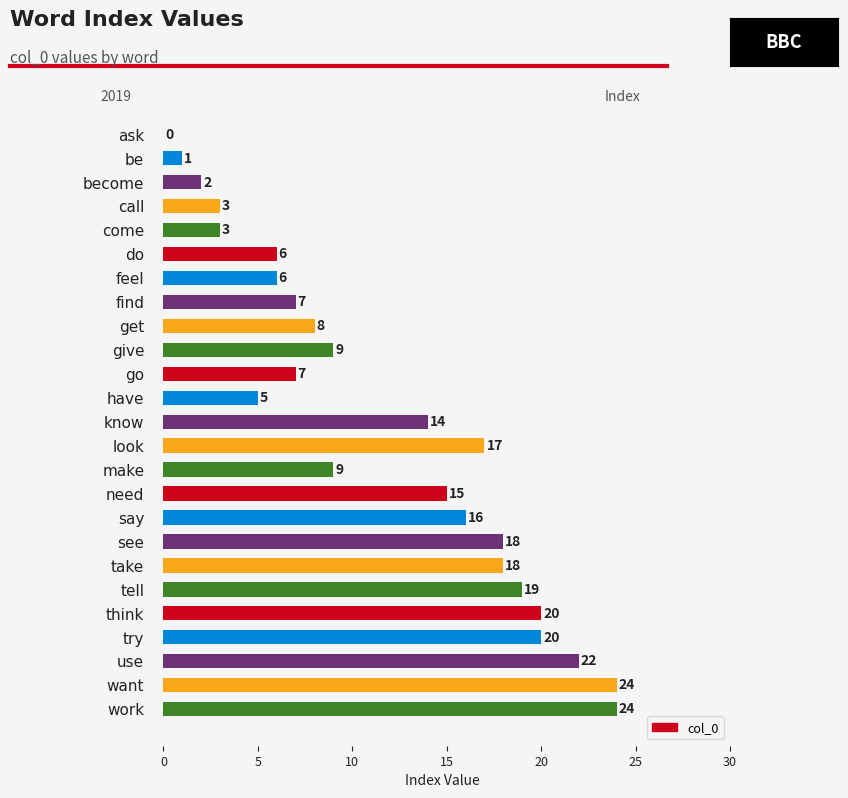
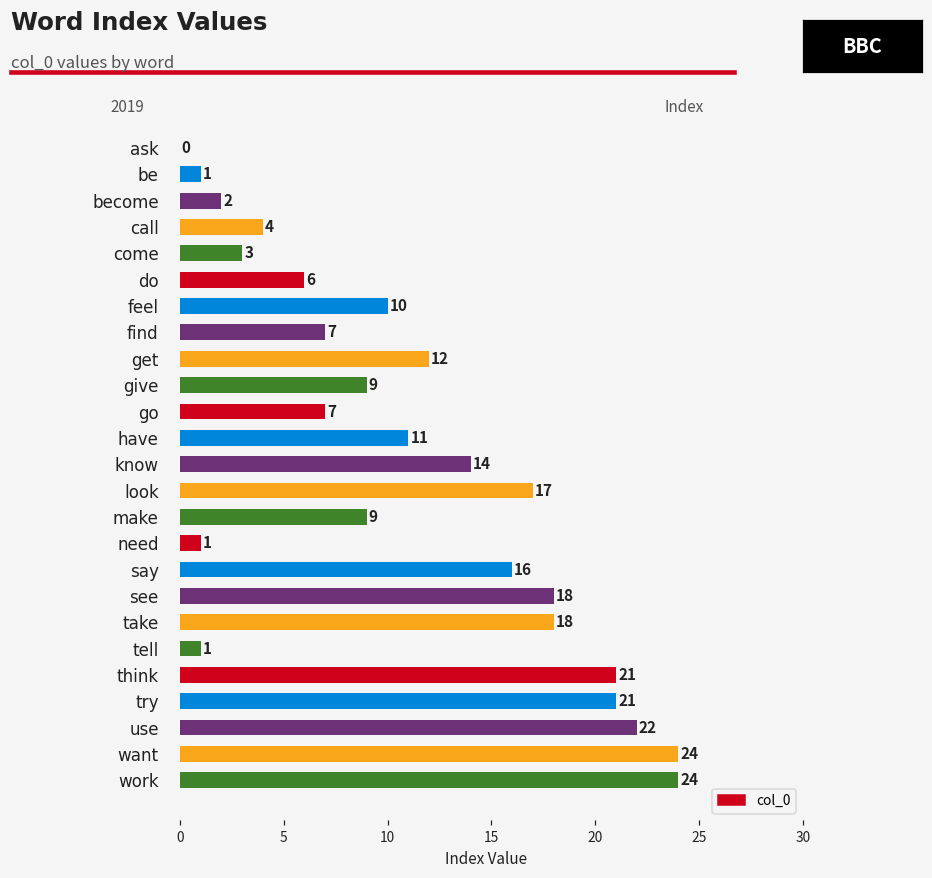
call: 3 -> 4
feel: 6 -> 10
get: 8 -> 12
have: 5 -> 11
need: 15 -> 1
tell: 19 -> 1
think: 20 -> 21
try: 20 -> 21
